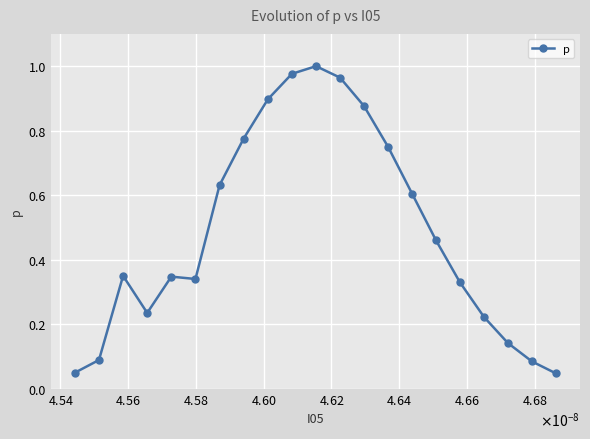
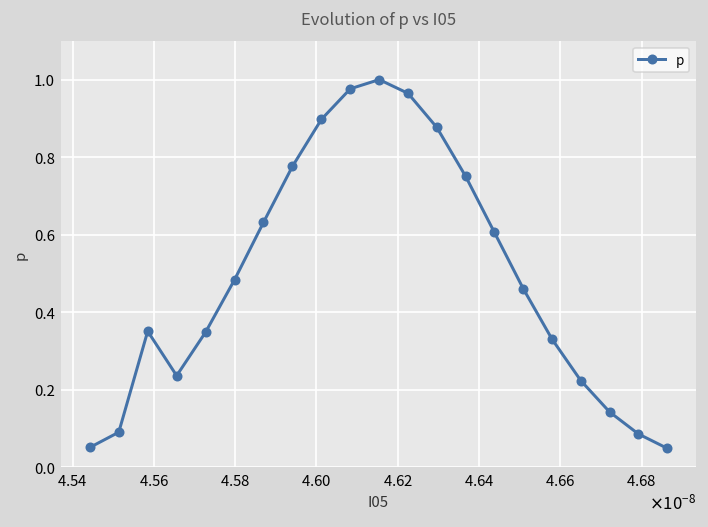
4.58: 0.34 -> 0.48
